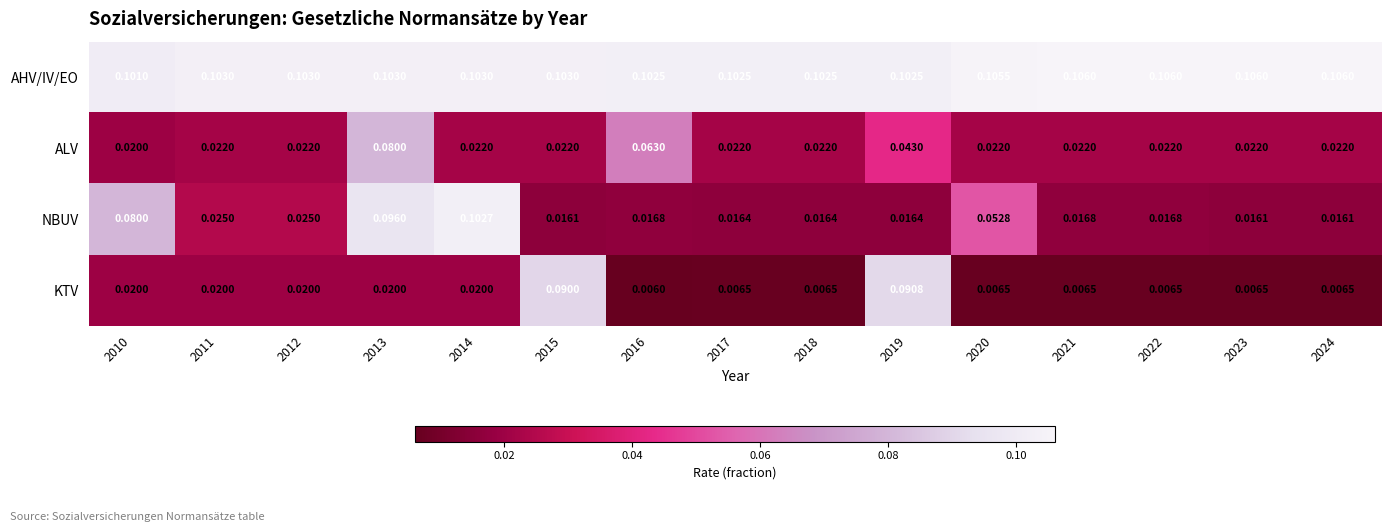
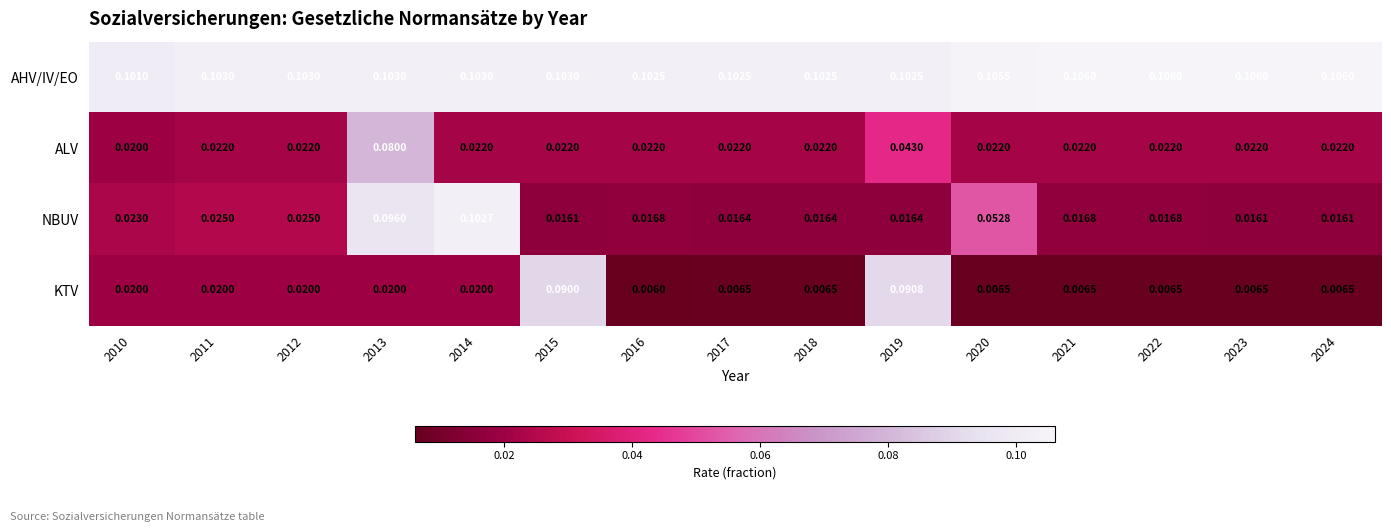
ALV, 2016: 0.0630 -> 0.0220
NBUV, 2010: 0.0800 -> 0.0230
